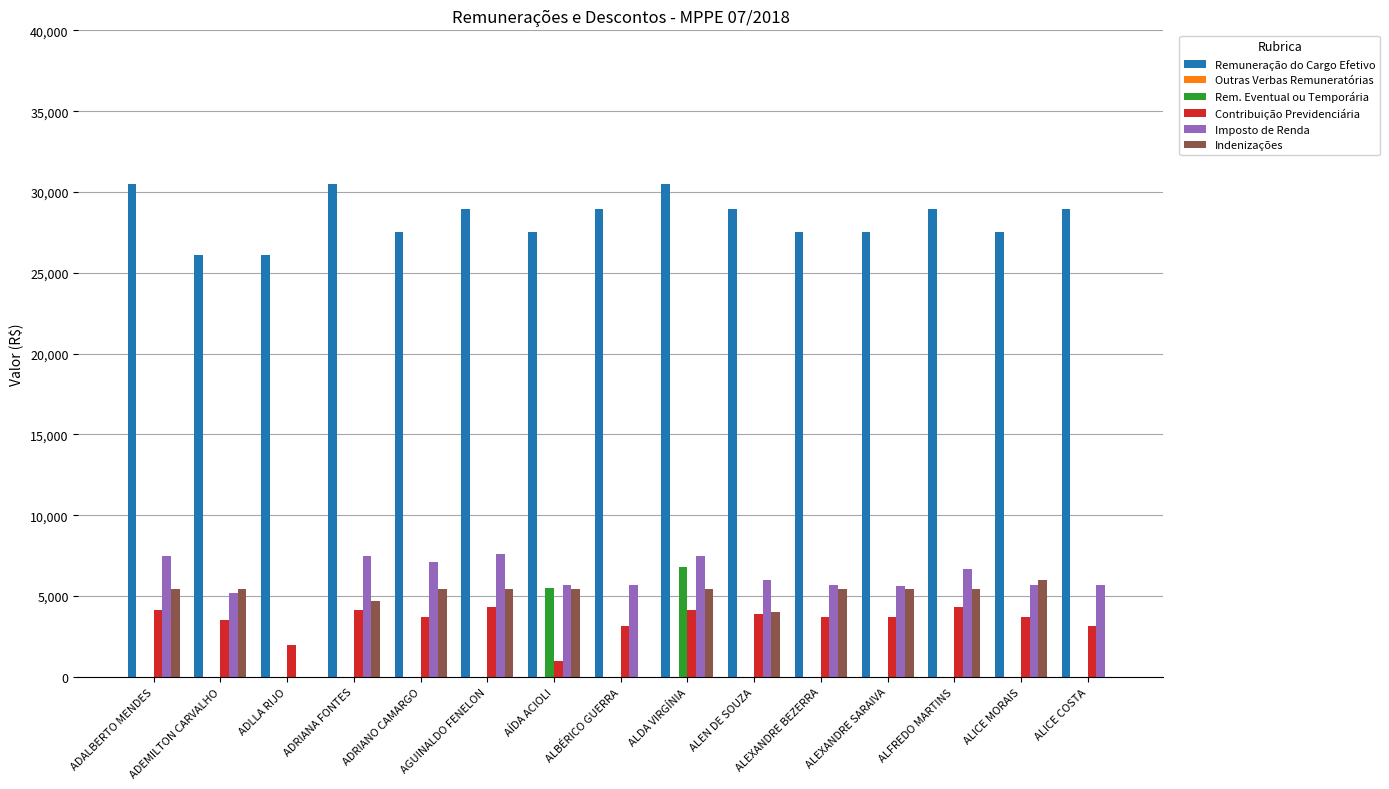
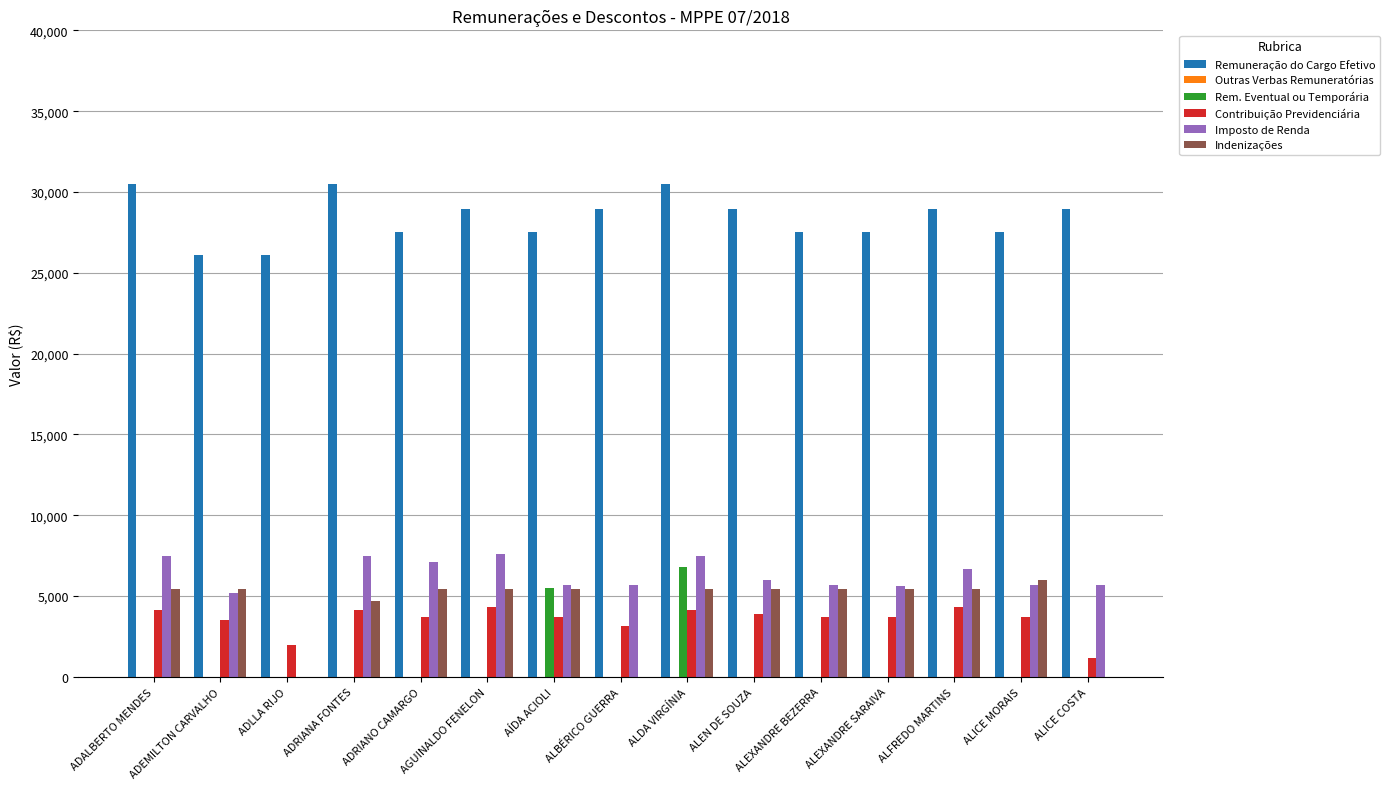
Contribuição Previdenciária, AÍDA ACIOLI: 1,000 -> 3,700
Indenizações, ALEN DE SOUZA: 4,000 -> 5,400
Contribuição Previdenciária, ALICE COSTA: 3,100 -> 1,200
